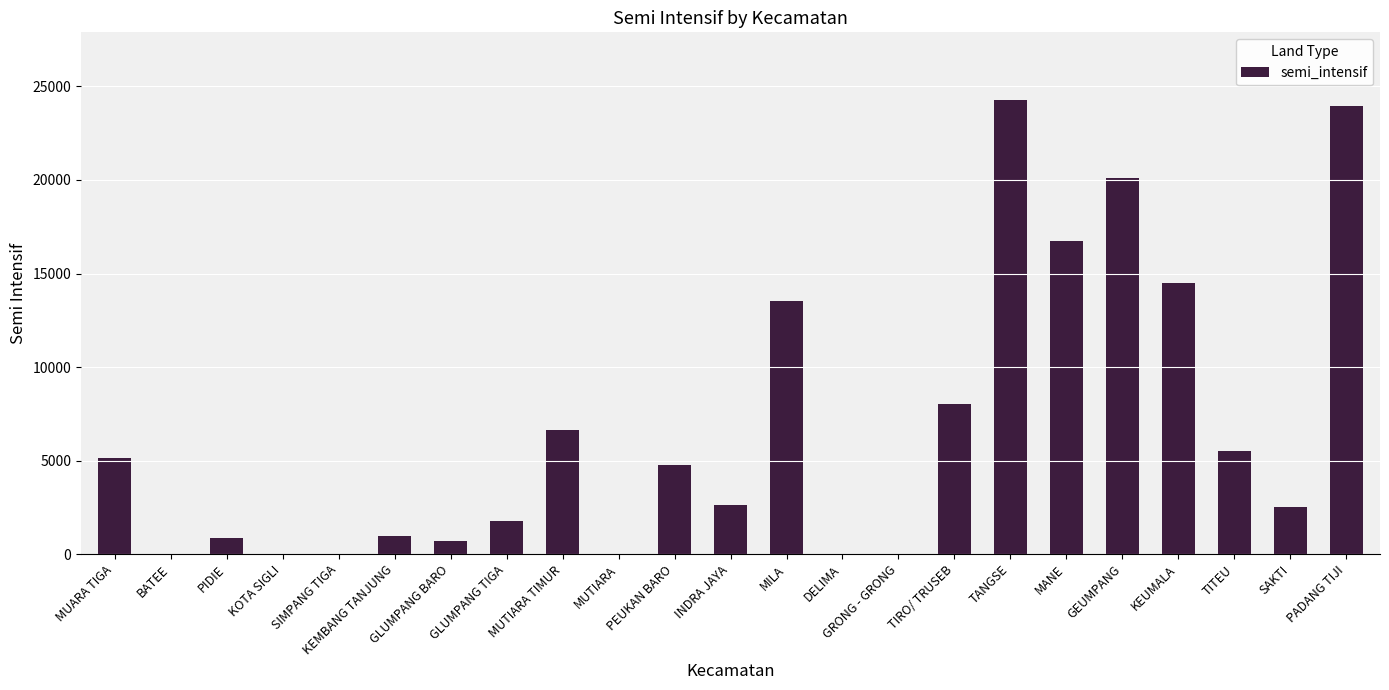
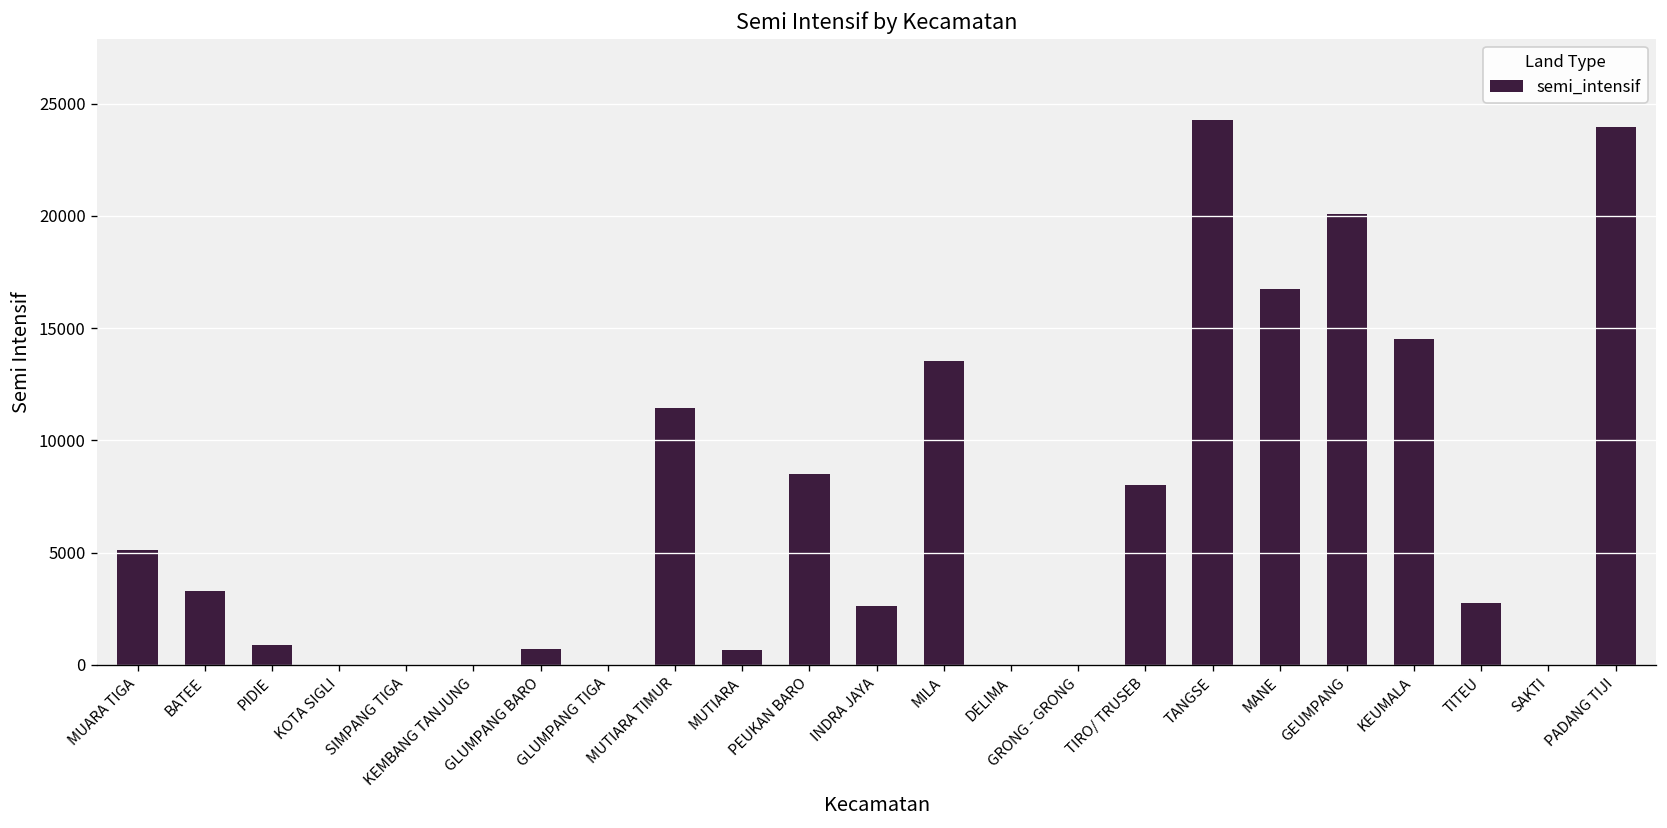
BATEE: 0 -> 3300
KEMBANG TANJUNG: 1000 -> 0
GLUMPANG TIGA: 1800 -> 0
MUTIARA TIMUR: 6600 -> 11400
MUTIARA: 0 -> 700
PEUKAN BARO: 4800 -> 8500
TITEU: 5500 -> 2700
SAKTI: 2500 -> 0
